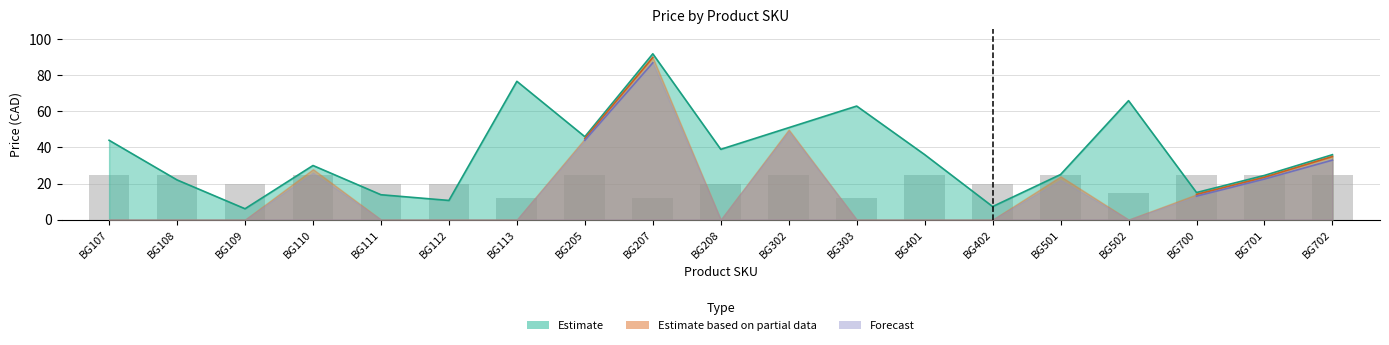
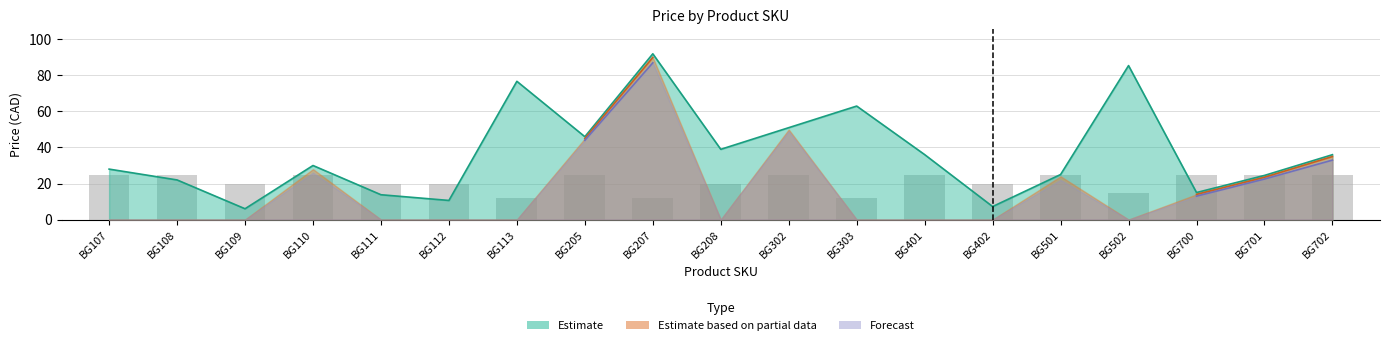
Estimate, BG107: 44 -> 28
Estimate, BG502: 66 -> 85
